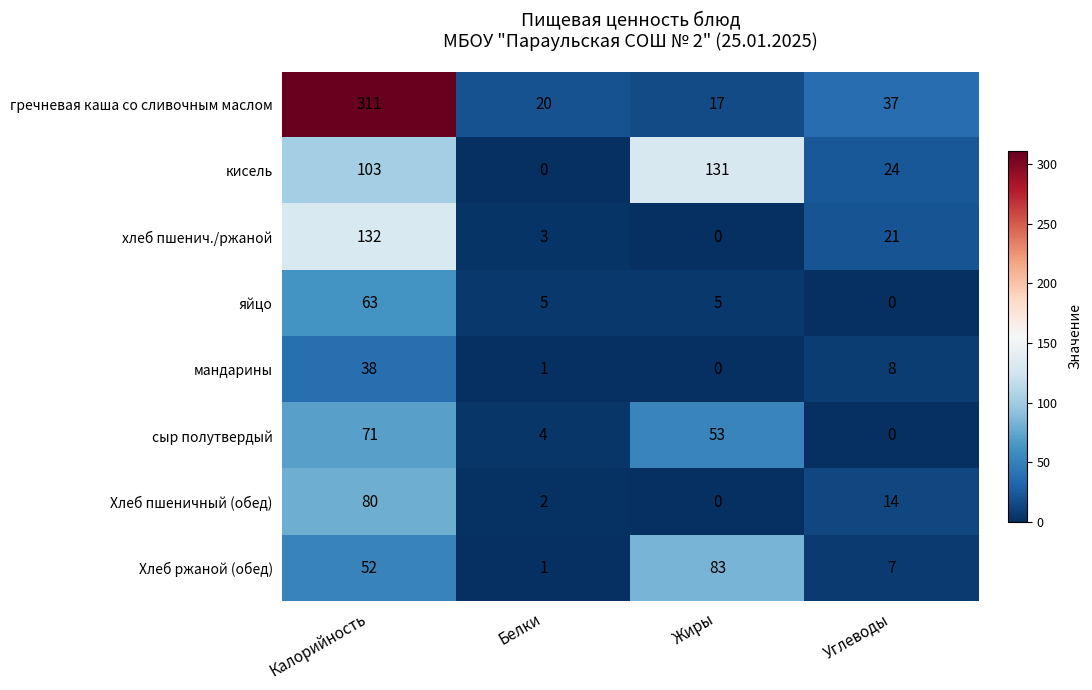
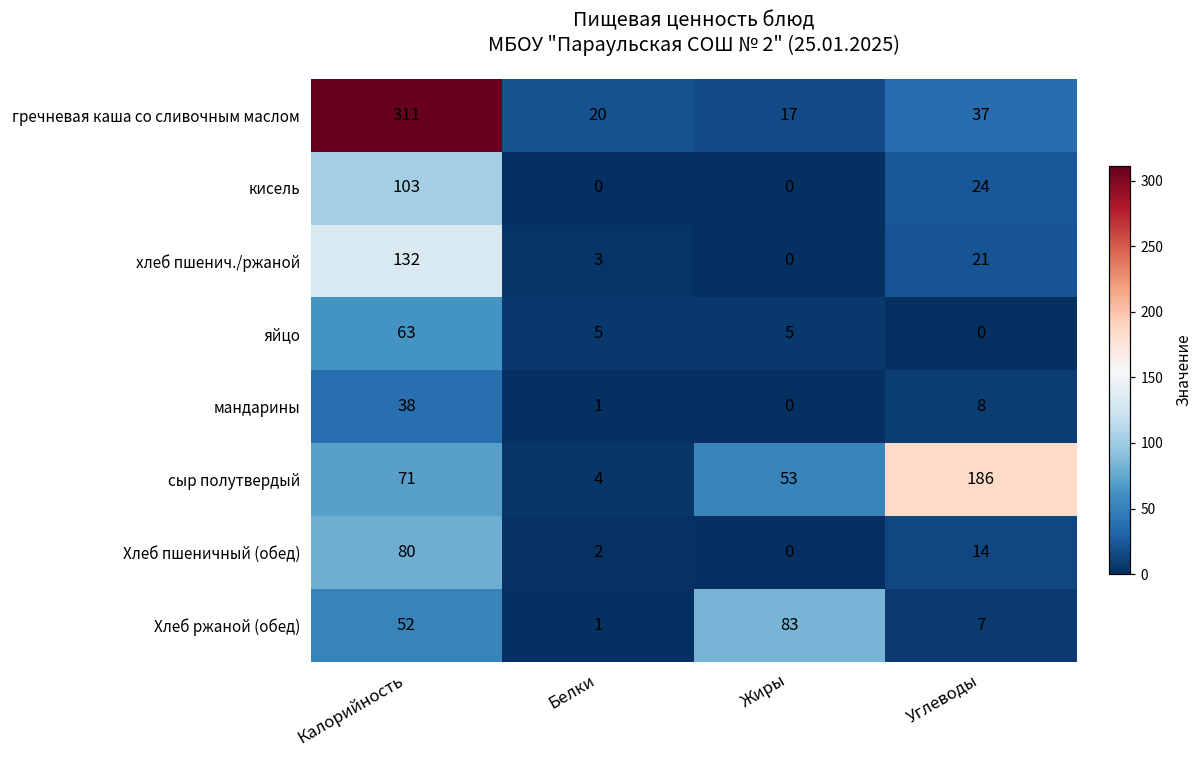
кисель, Жиры: 131 -> 0
сыр полутвердый, Углеводы: 0 -> 186
